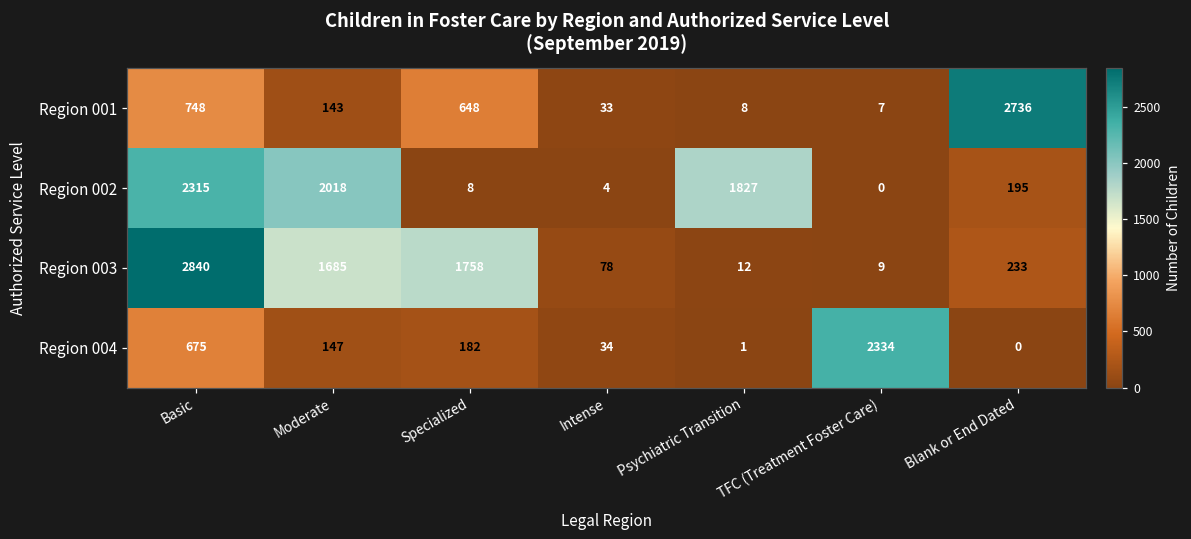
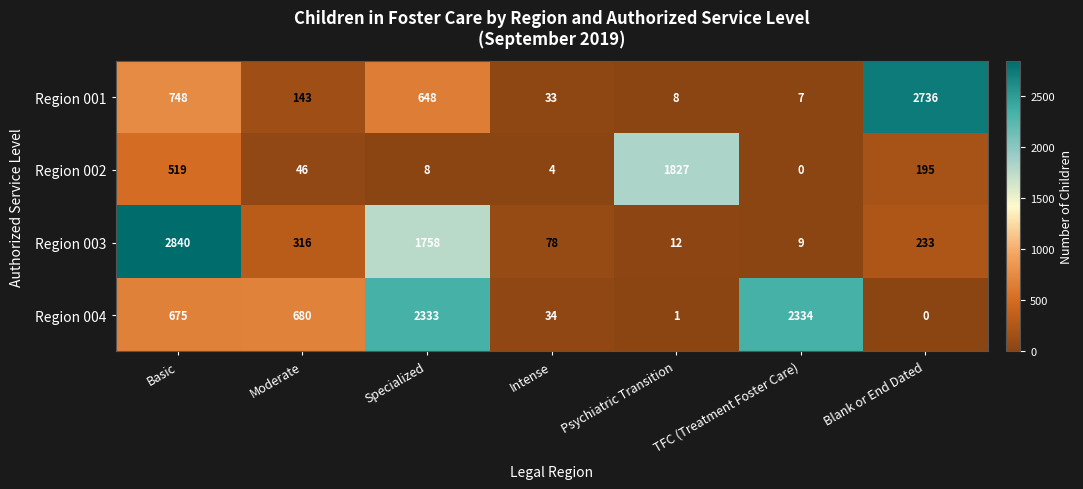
Region 002, Basic: 2315 -> 519
Region 002, Moderate: 2018 -> 46
Region 003, Moderate: 1685 -> 316
Region 004, Moderate: 147 -> 680
Region 004, Specialized: 182 -> 2333
